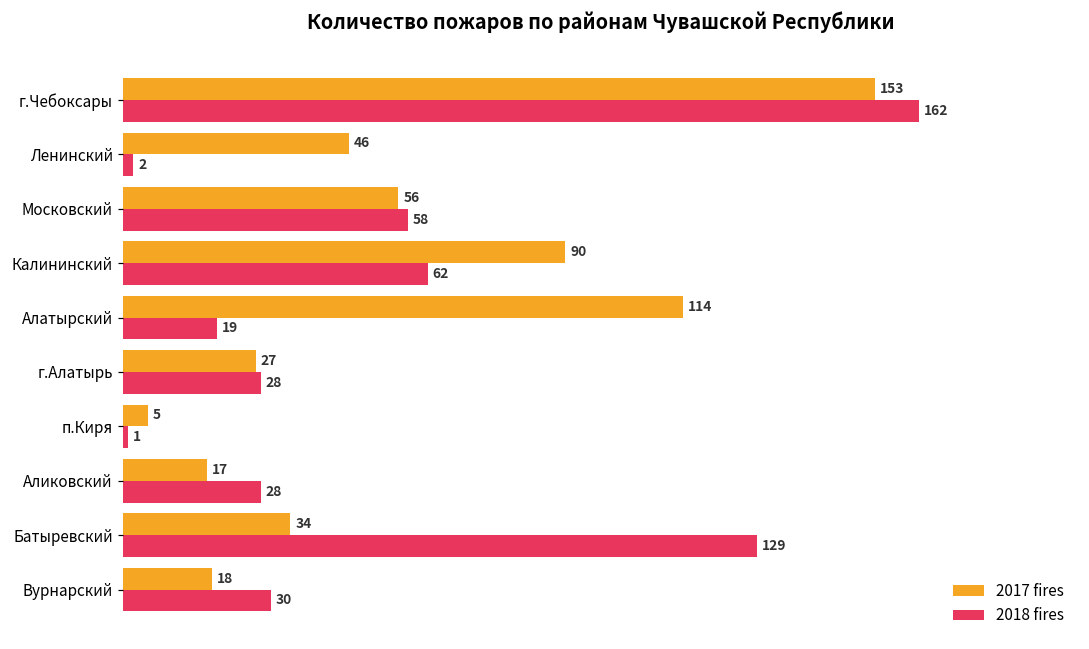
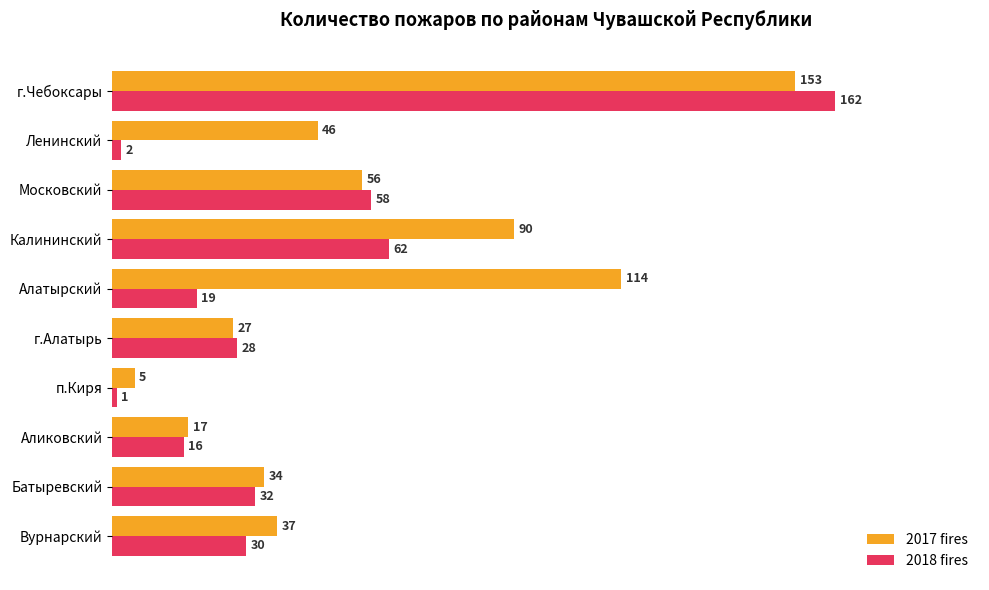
2018 fires, Аликовский: 28 -> 16
2018 fires, Батыревский: 129 -> 32
2017 fires, Вурнарский: 18 -> 37
